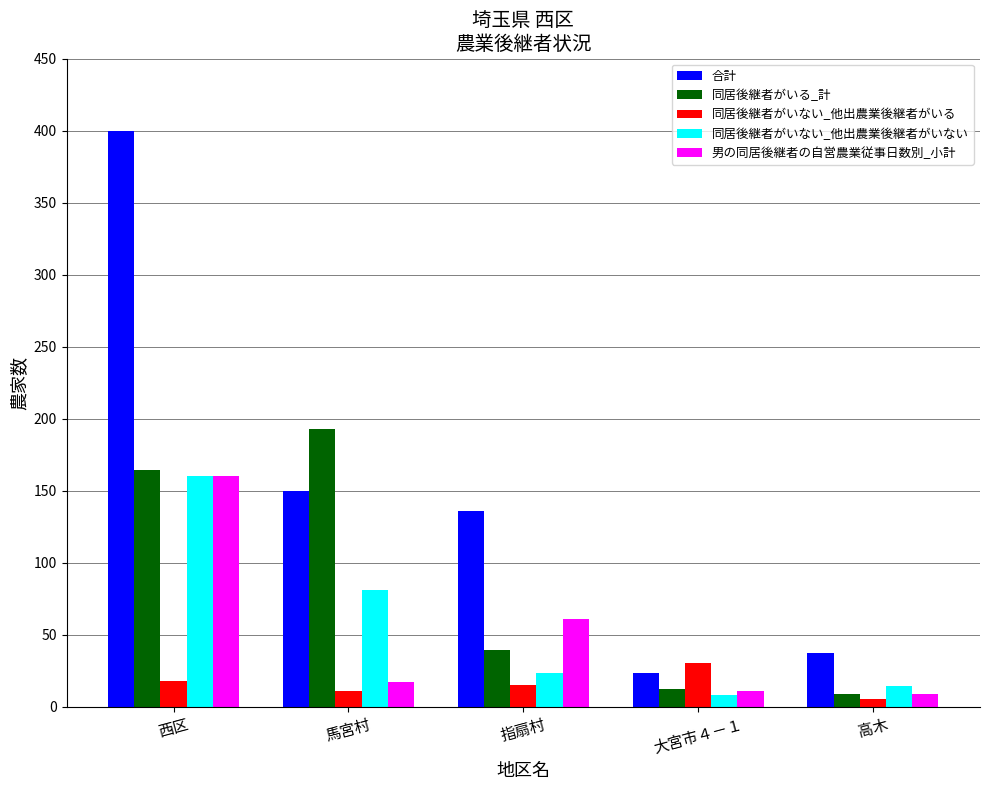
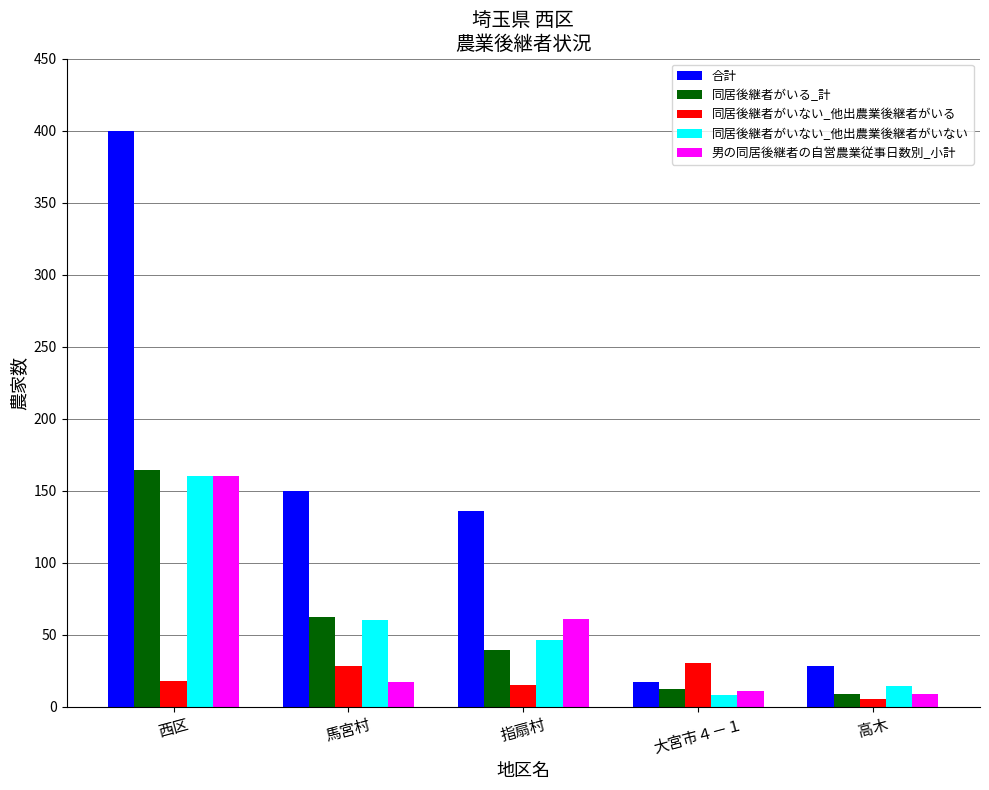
同居後継者がいる_計, 馬宮村: 193 -> 62
同居後継者がいない_他出農業後継者がいる, 馬宮村: 11 -> 28
同居後継者がいない_他出農業後継者がいない, 馬宮村: 81 -> 60
同居後継者がいない_他出農業後継者がいない, 指扇村: 23 -> 46
合計, 大宮市４－１: 23 -> 17
合計, 高木: 37 -> 28
